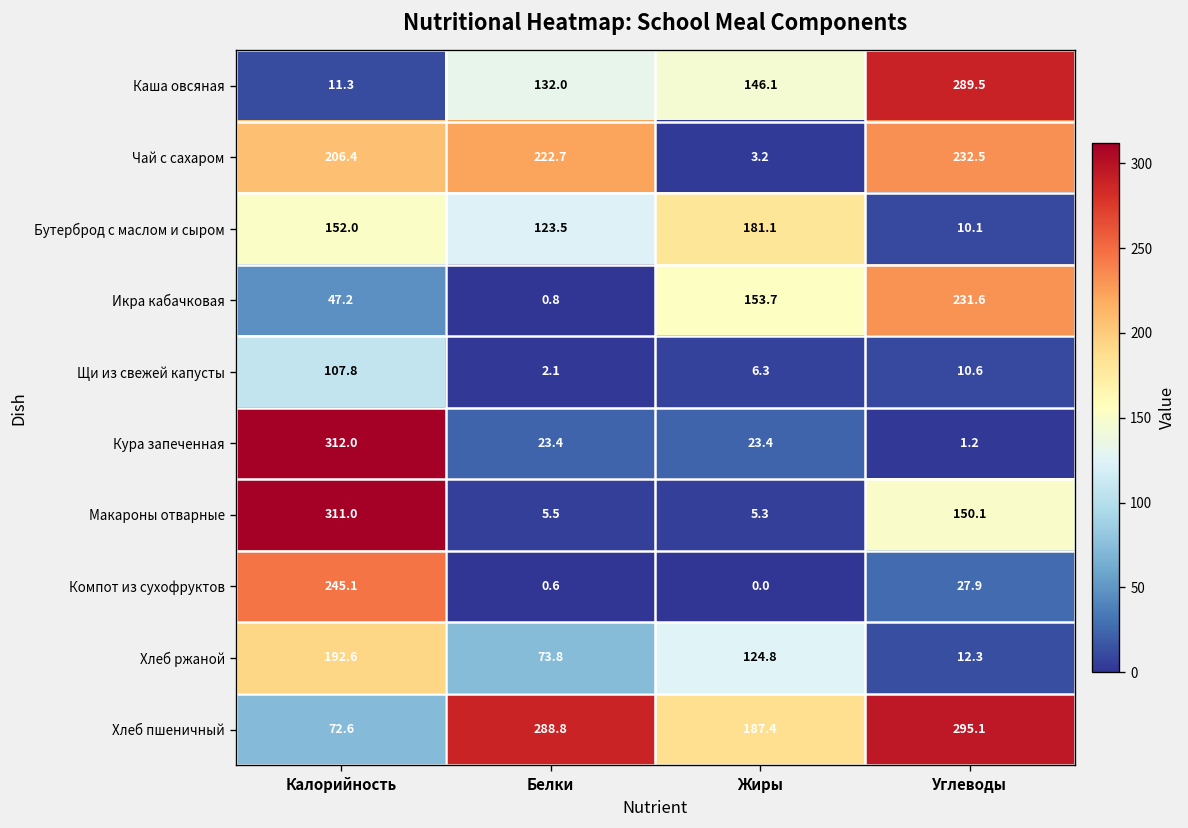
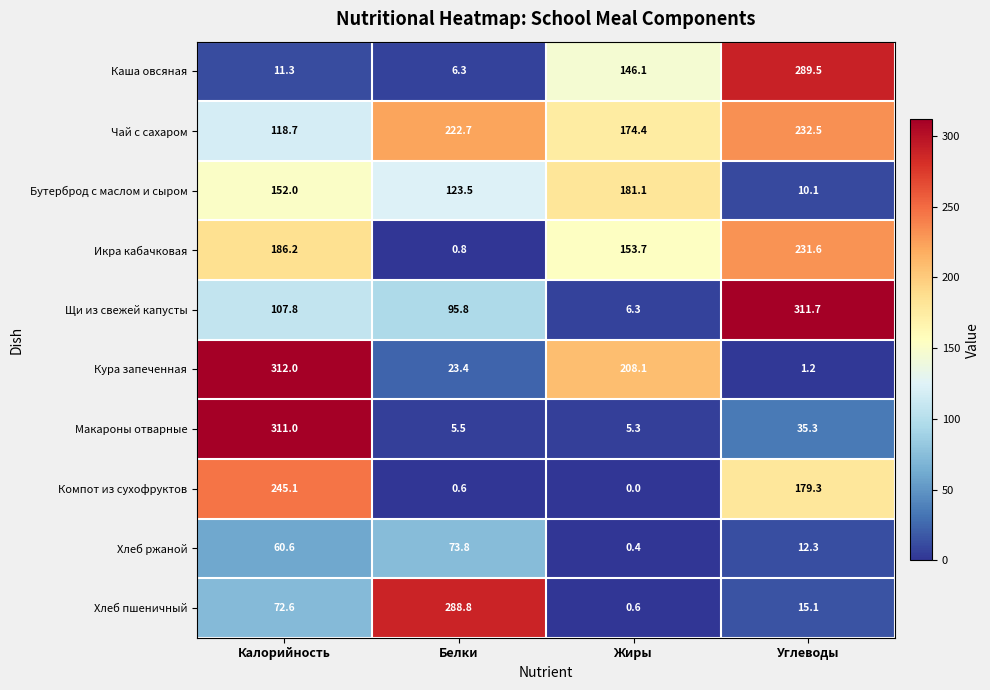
Каша овсяная, Белки: 132.0 -> 6.3
Чай с сахаром, Калорийность: 206.4 -> 118.7
Чай с сахаром, Жиры: 3.2 -> 174.4
Икра кабачковая, Калорийность: 47.2 -> 186.2
Щи из свежей капусты, Белки: 2.1 -> 95.8
Щи из свежей капусты, Углеводы: 10.6 -> 311.7
Кура запеченная, Жиры: 23.4 -> 208.1
Макароны отварные, Углеводы: 150.1 -> 35.3
Компот из сухофруктов, Углеводы: 27.9 -> 179.3
Хлеб ржаной, Калорийность: 192.6 -> 60.6
Хлеб ржаной, Жиры: 124.8 -> 0.4
Хлеб пшеничный, Жиры: 187.4 -> 0.6
Хлеб пшеничный, Углеводы: 295.1 -> 15.1
